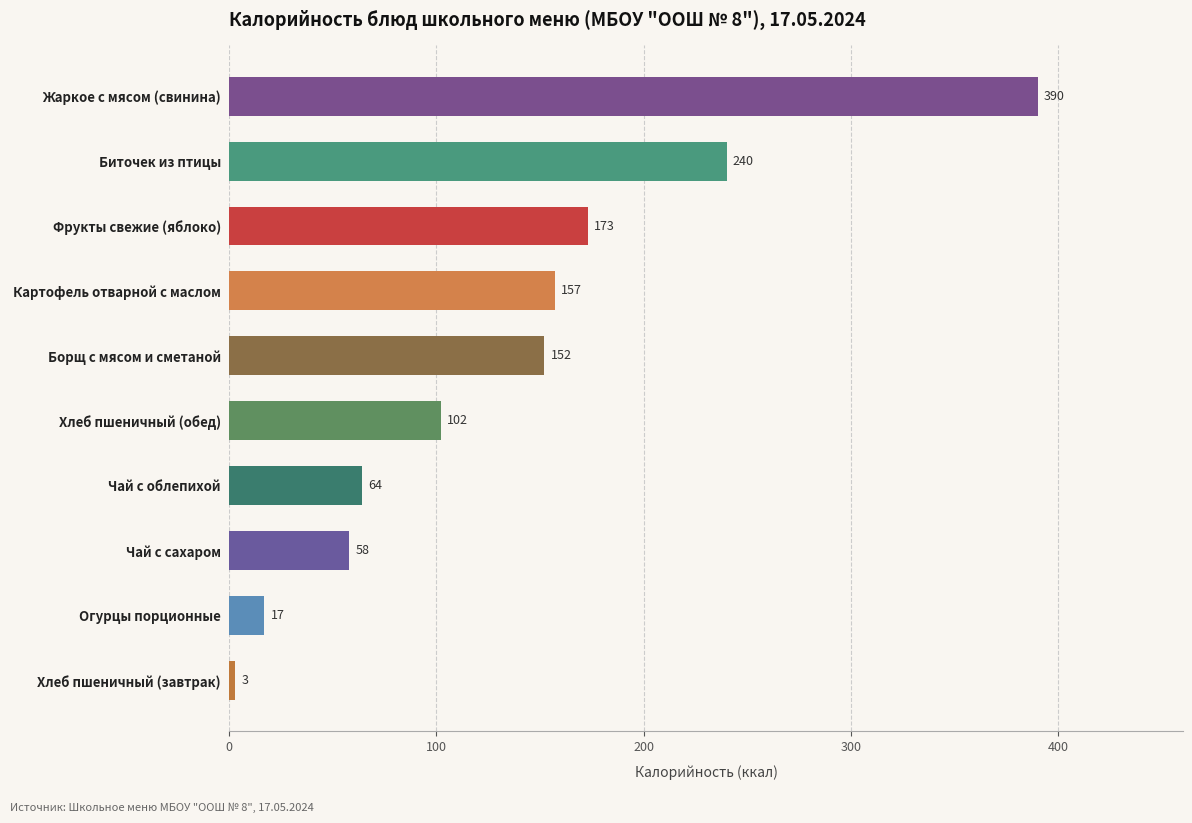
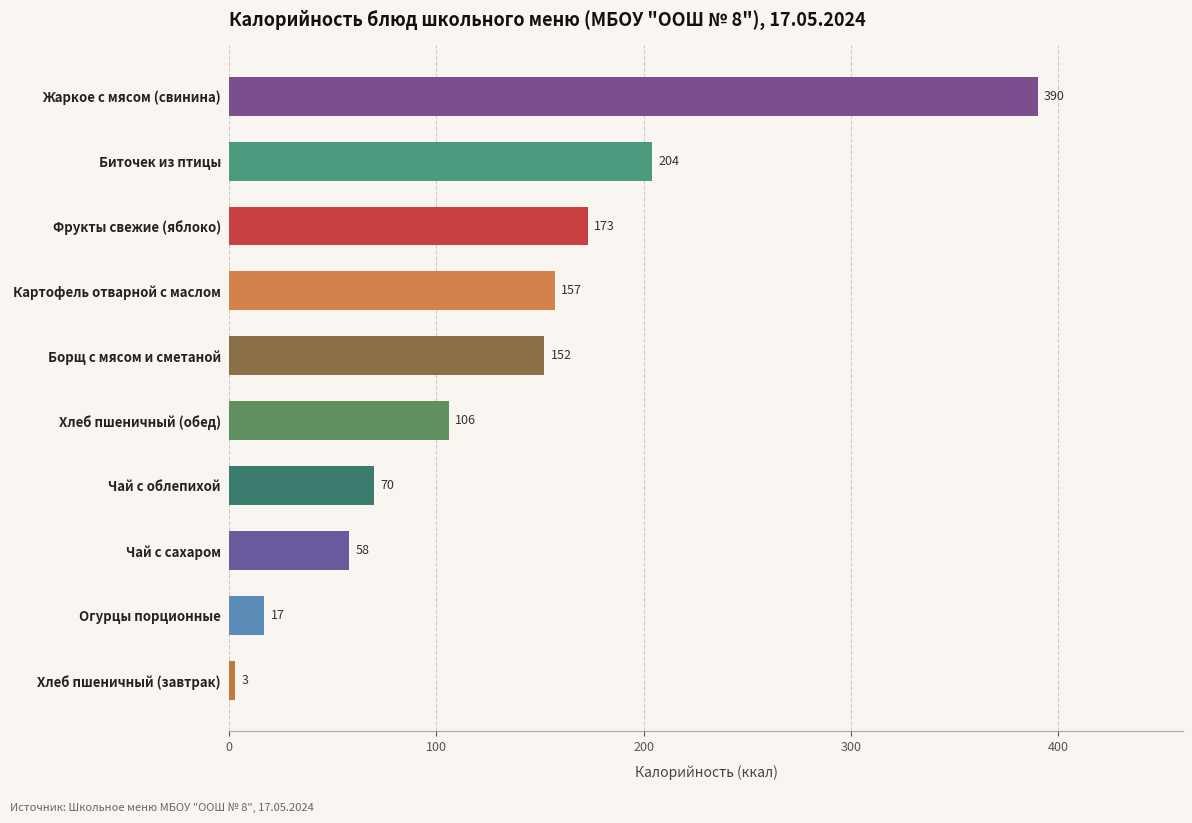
Биточек из птицы: 240 -> 204
Хлеб пшеничный (обед): 102 -> 106
Чай с облепихой: 64 -> 70
